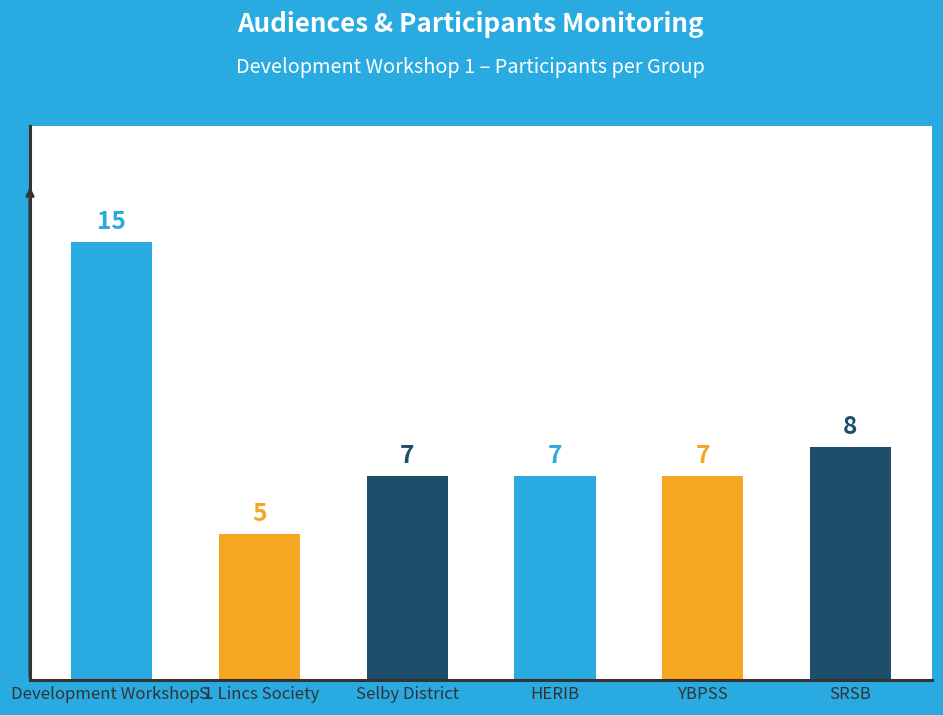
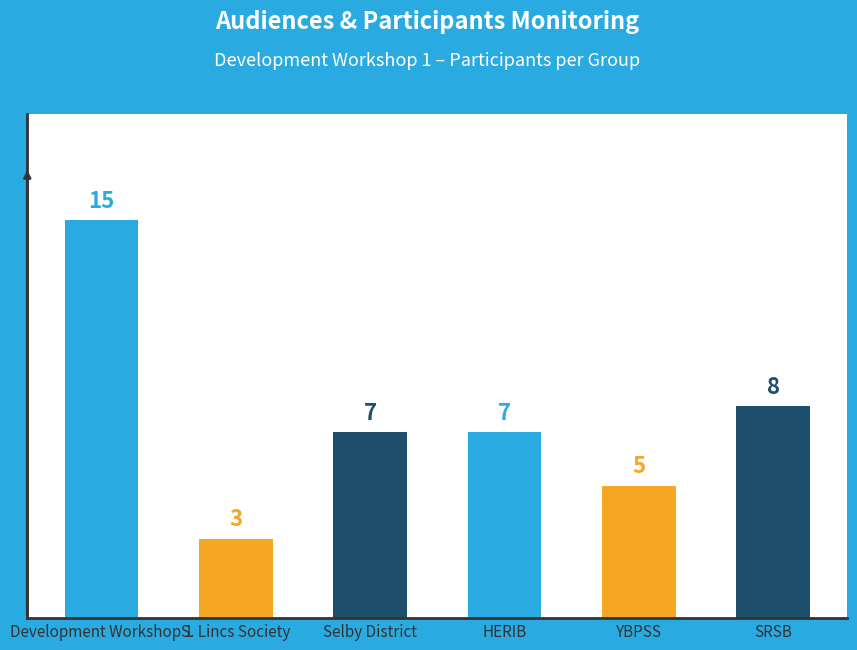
S. Lincs Society: 5 -> 3
YBPSS: 7 -> 5
